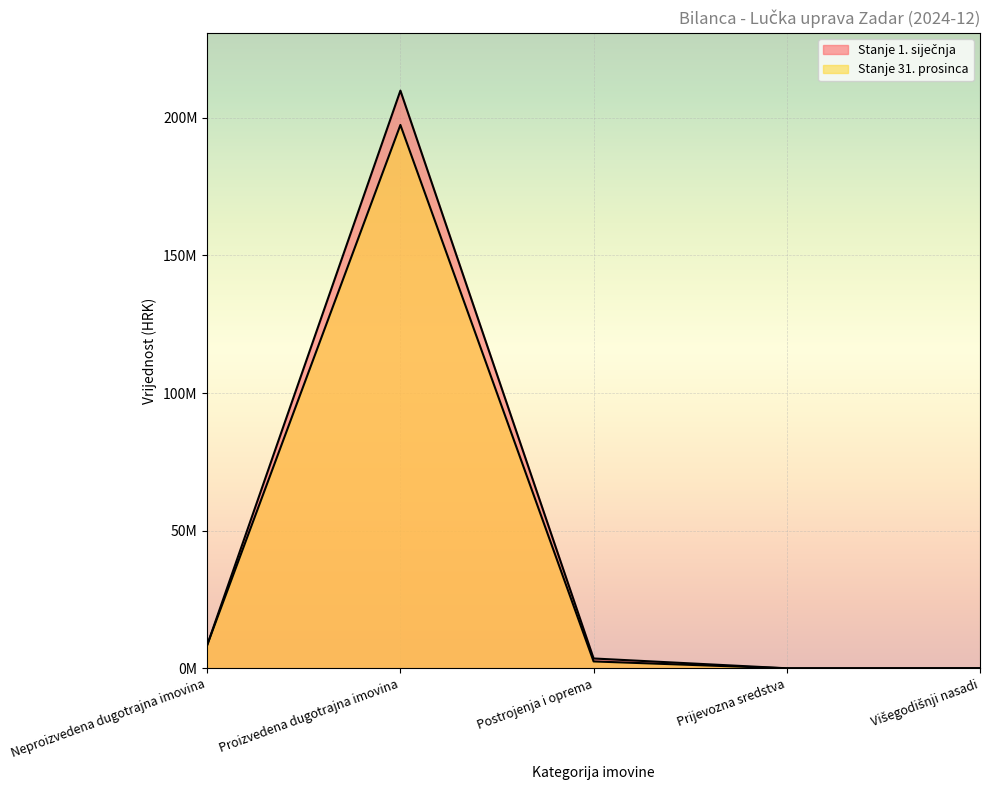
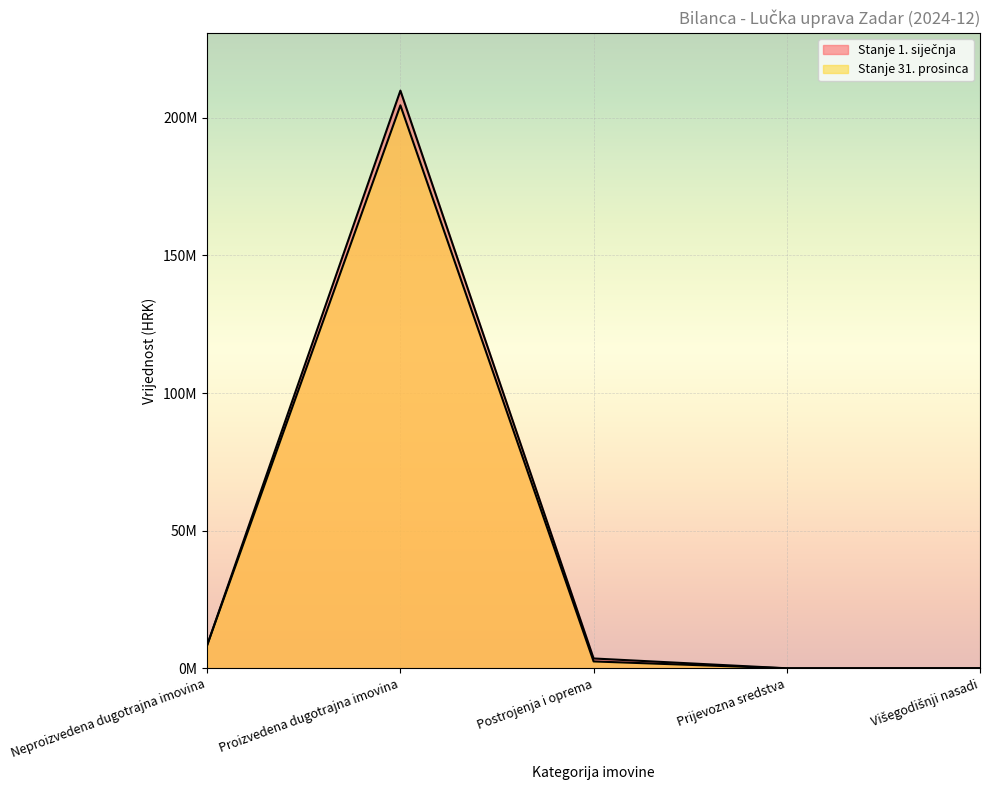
Stanje 31. prosinca, Proizvedena dugotrajna imovina: 197000000 -> 205000000
